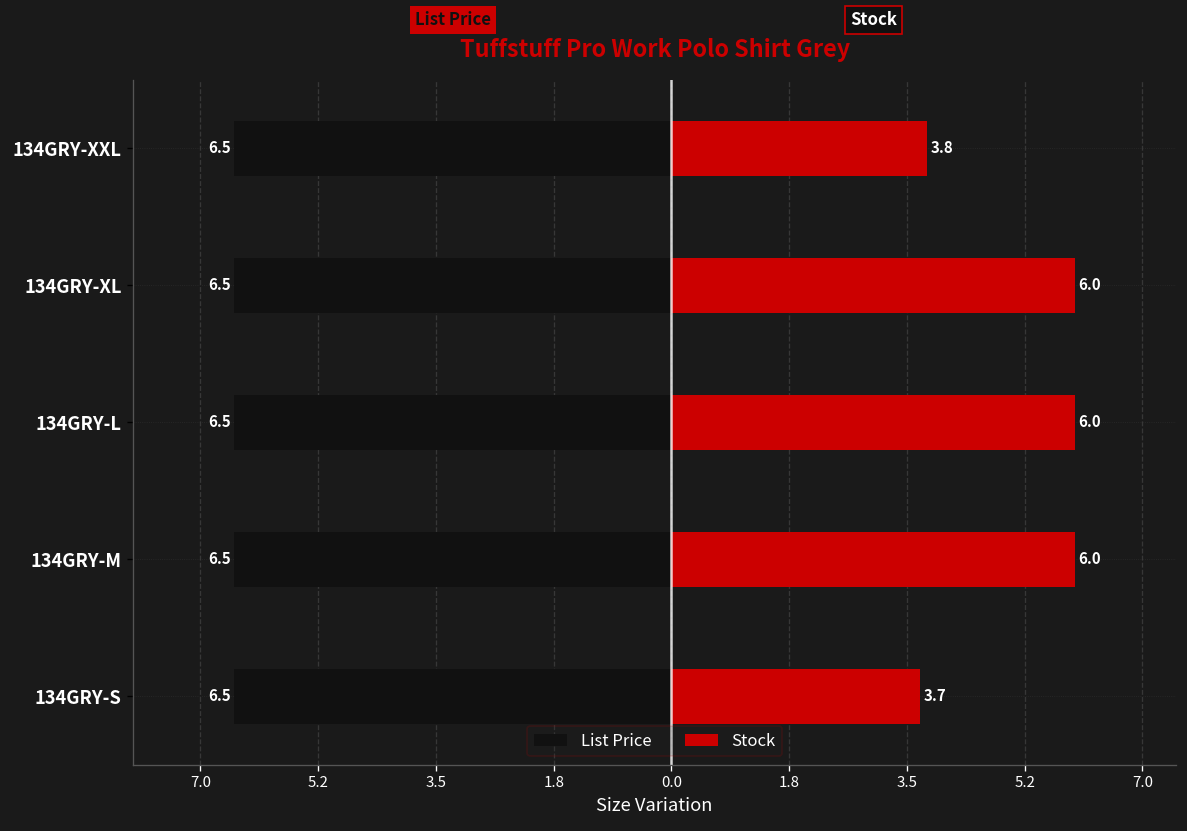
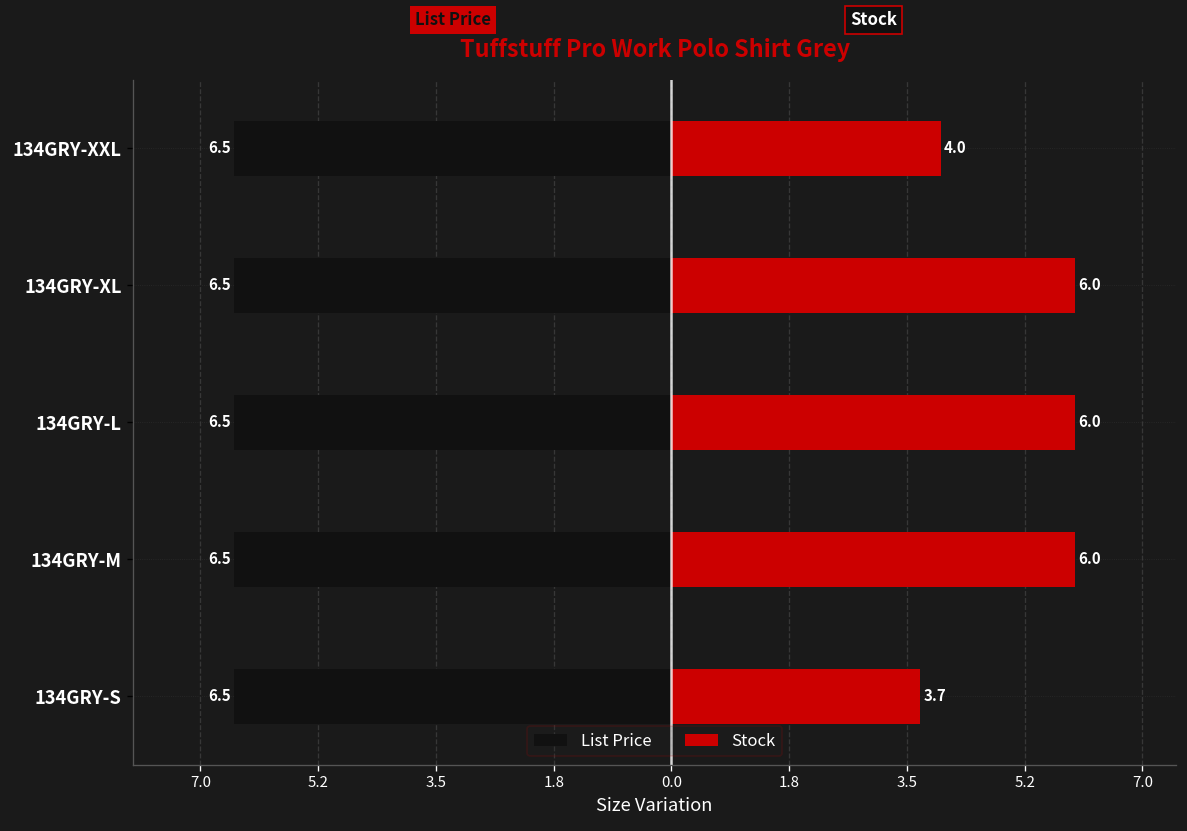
Stock, 134GRY-XXL: 3.8 -> 4.0
